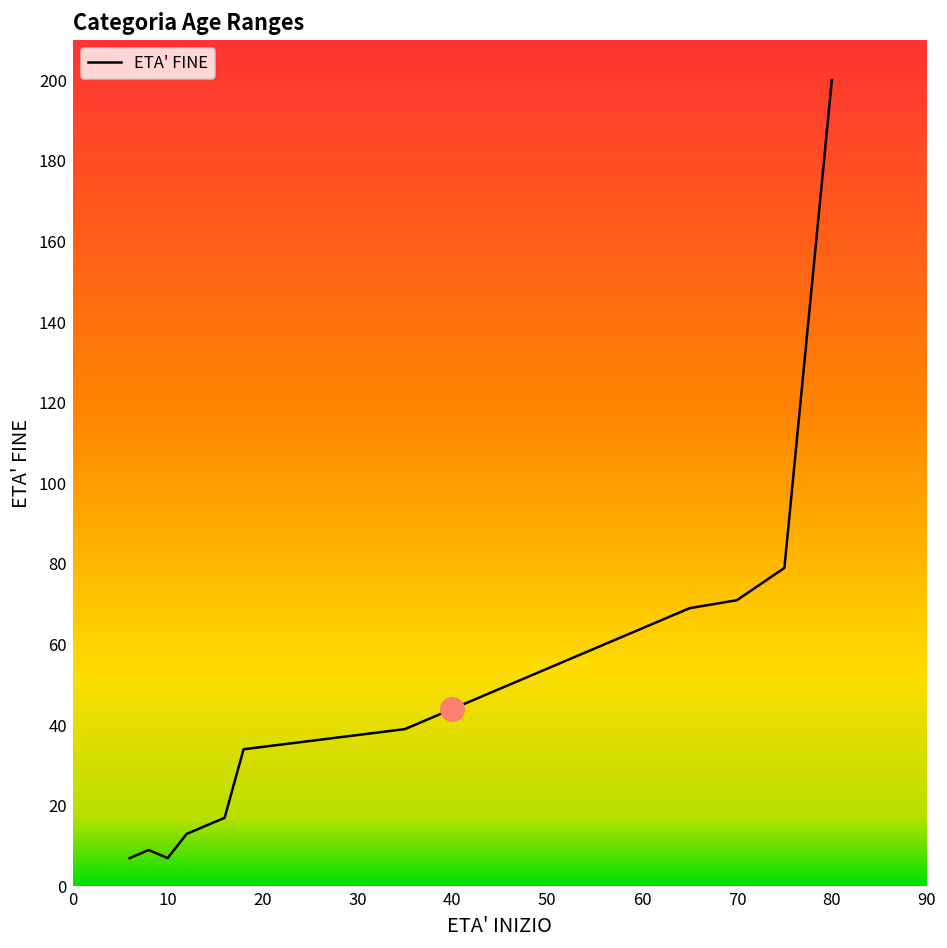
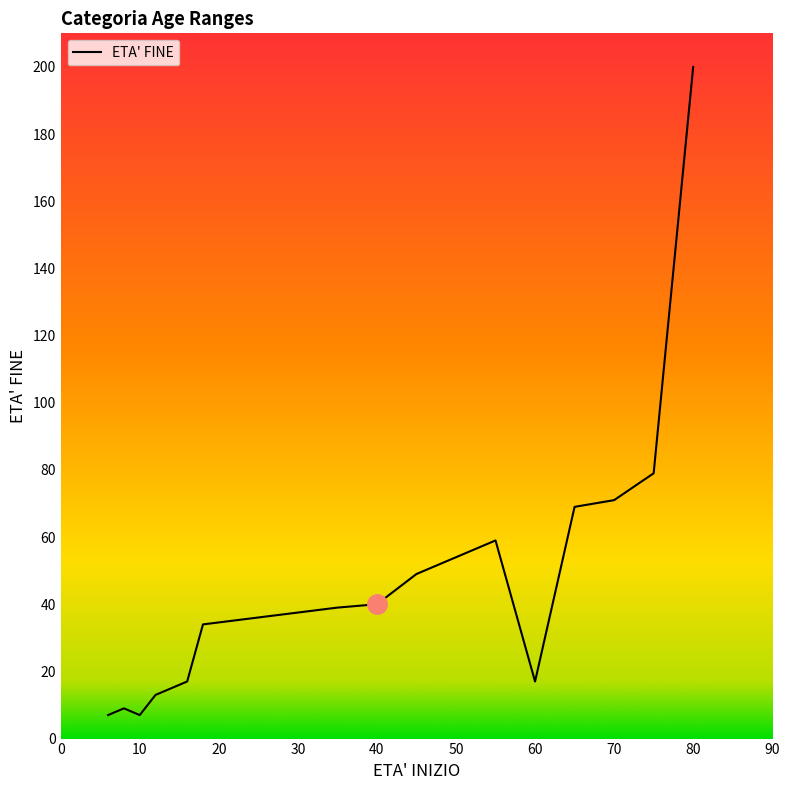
ETA' FINE, 40: 44 -> 40
ETA' FINE, 60: 64 -> 17
